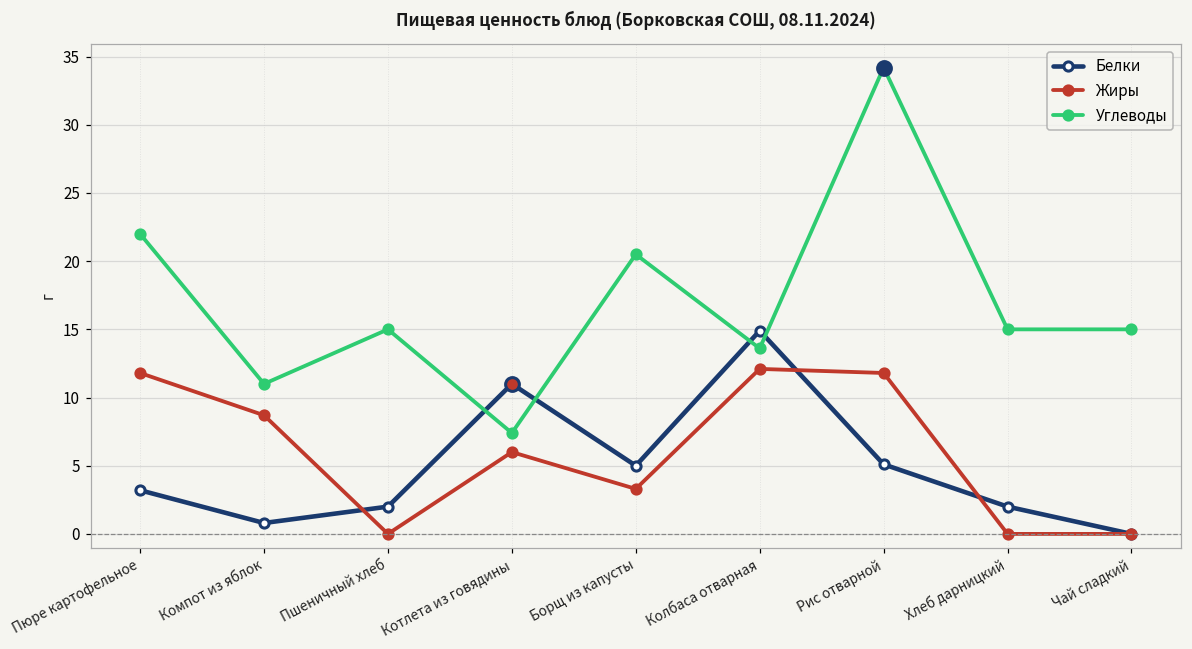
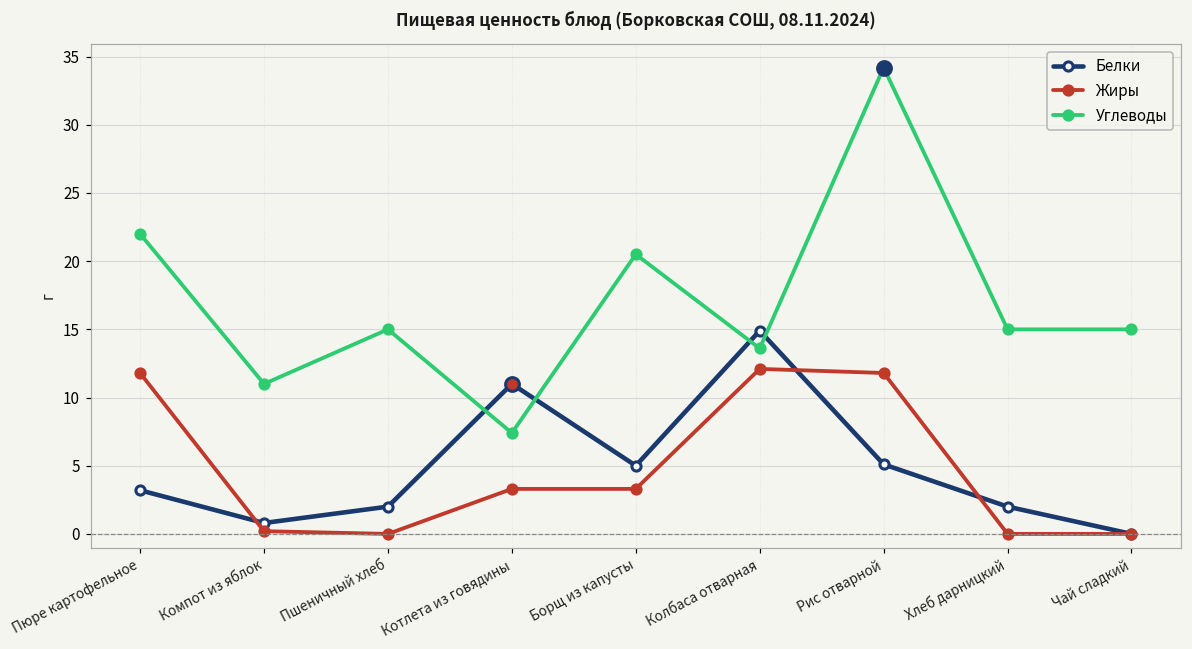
Жиры, Компот из яблок: 8.7 -> 0.2
Жиры, Котлета из говядины: 6.0 -> 3.3
